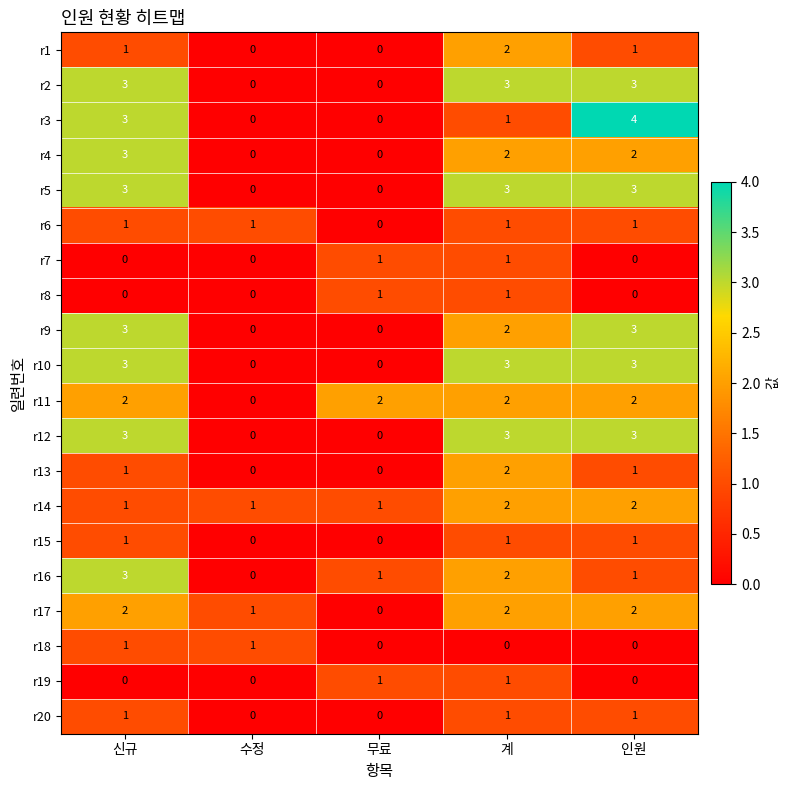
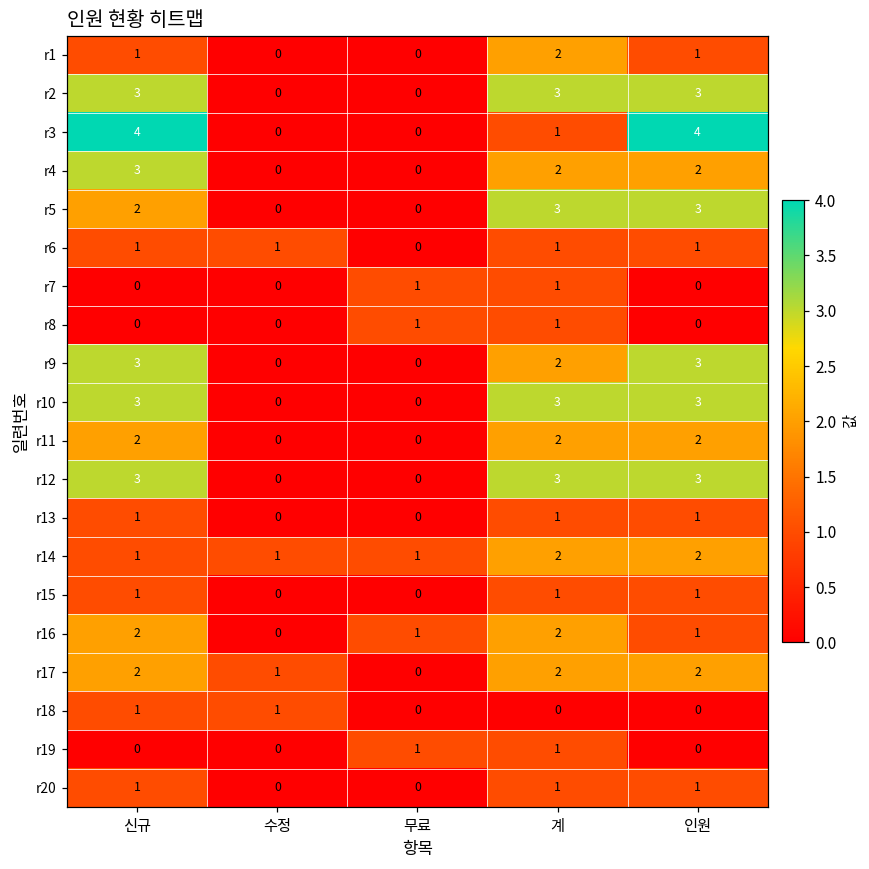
r3, 신규: 3 -> 4
r5, 신규: 3 -> 2
r11, 무료: 2 -> 0
r13, 계: 2 -> 1
r16, 신규: 3 -> 2
